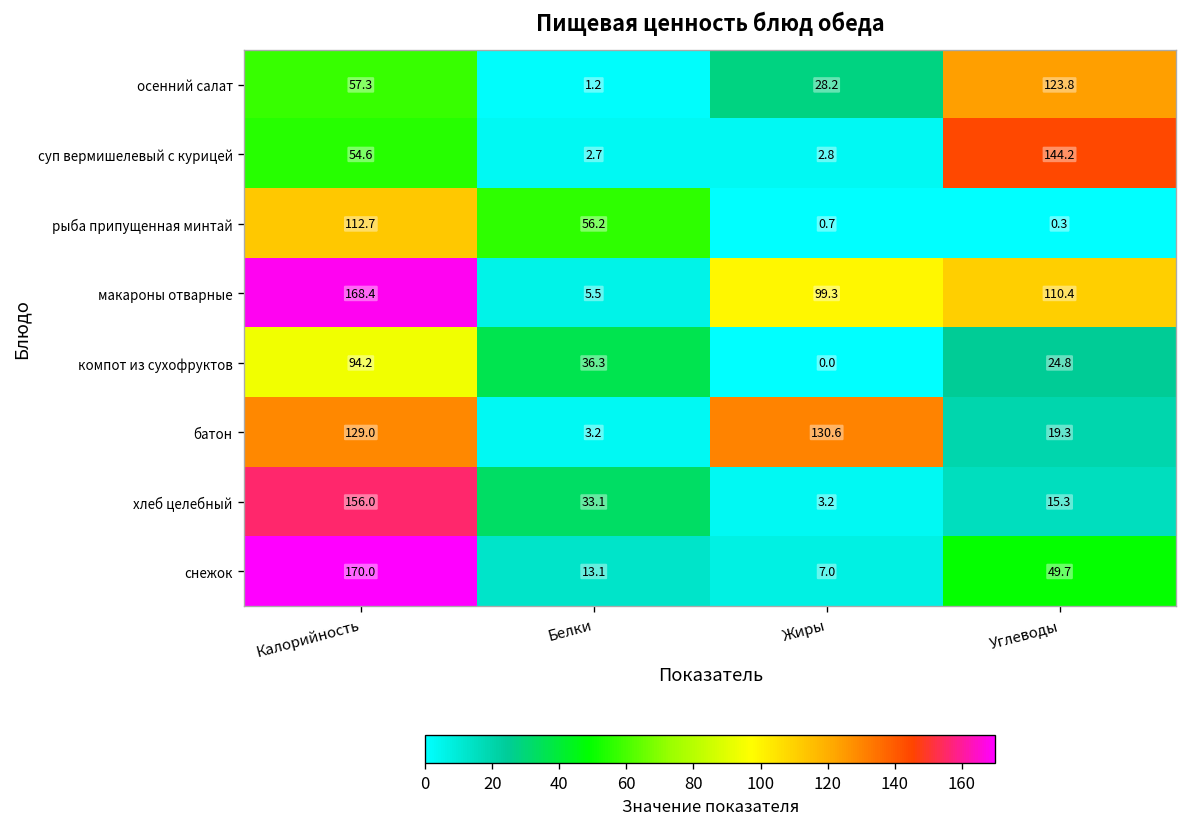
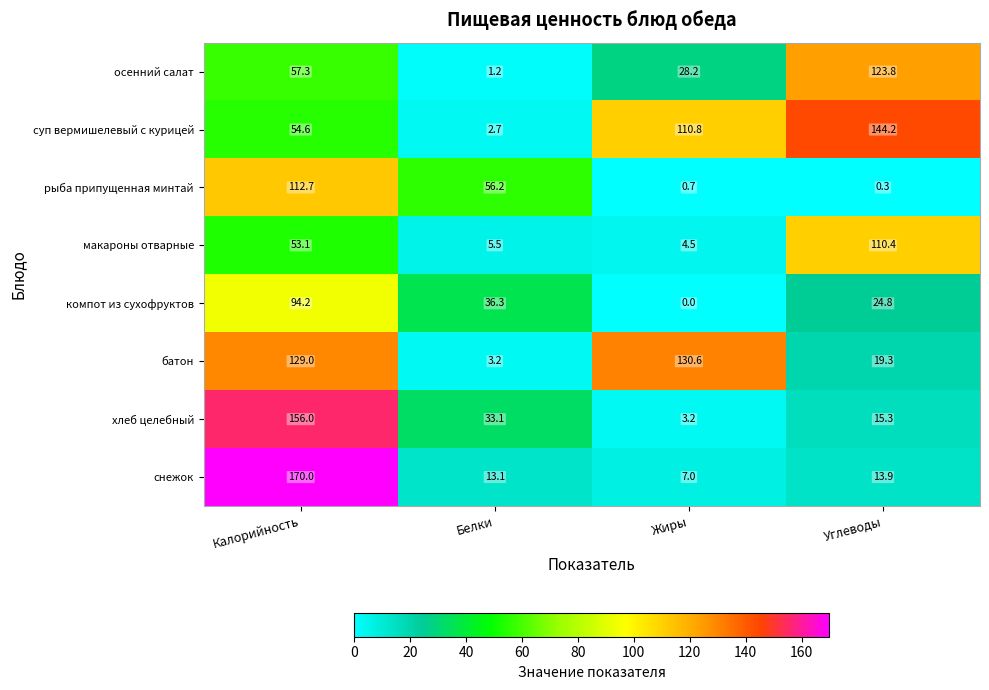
суп вермишелевый с курицей, Жиры: 2.8 -> 110.8
макароны отварные, Калорийность: 168.4 -> 53.1
макароны отварные, Жиры: 99.3 -> 4.5
снежок, Углеводы: 49.7 -> 13.9
